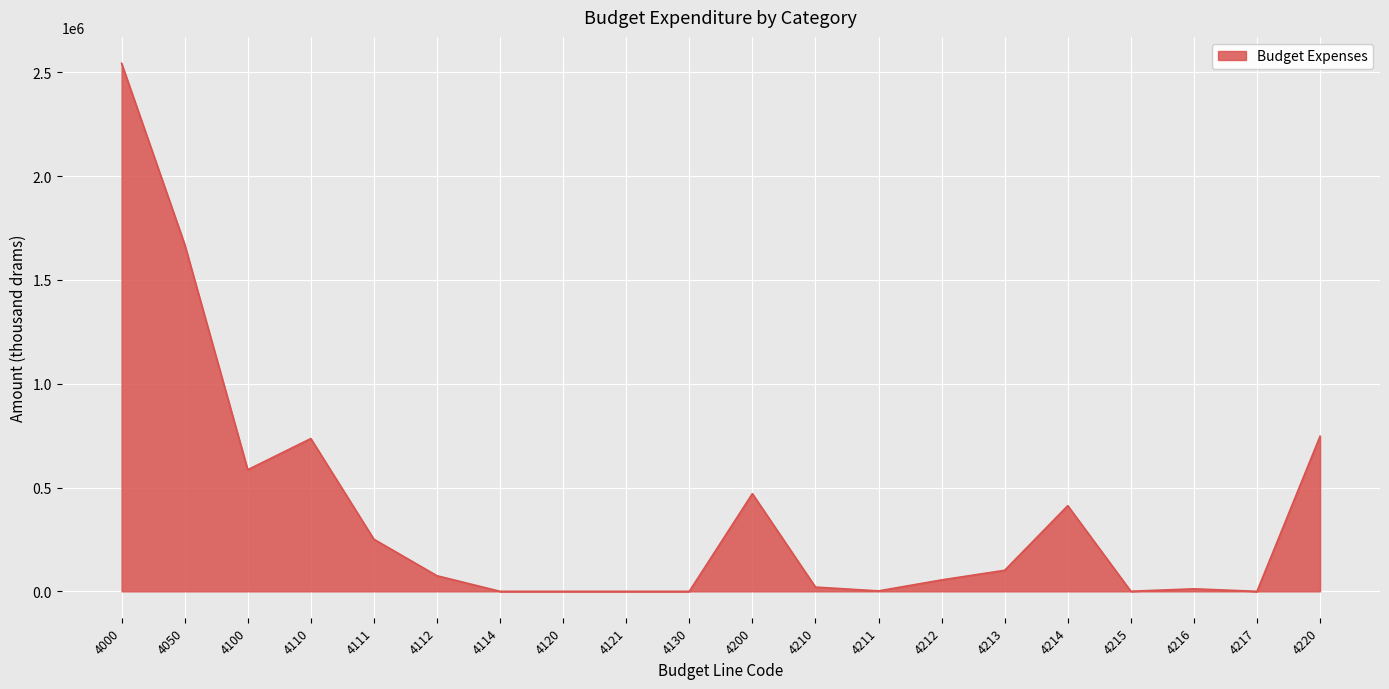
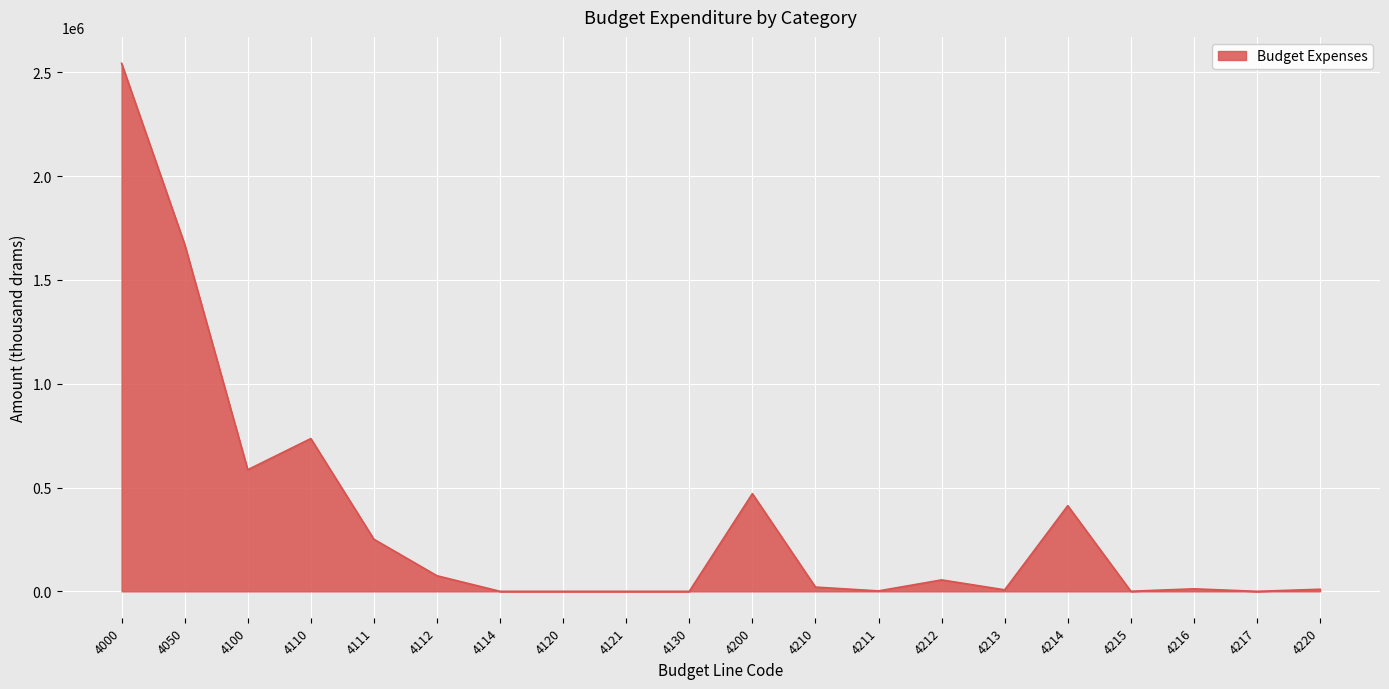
4213: 100000 -> 10000
4220: 750000 -> 10000
